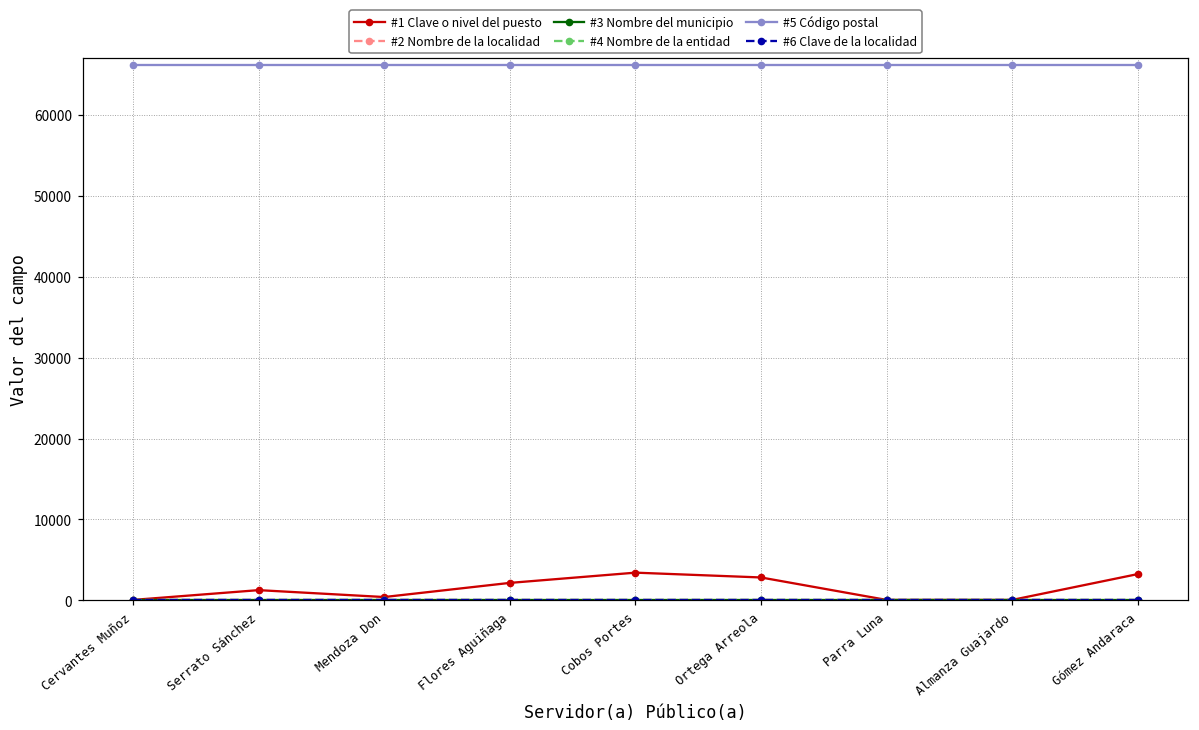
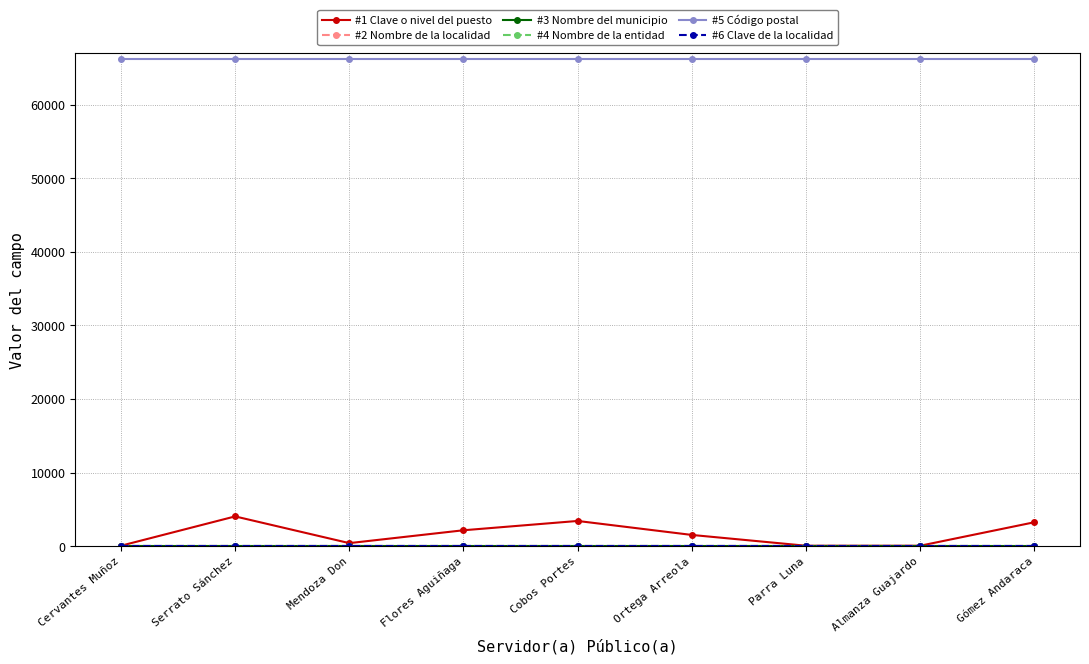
#1 Clave o nivel del puesto, Serrato Sánchez: 1000 -> 4000
#1 Clave o nivel del puesto, Ortega Arreola: 3000 -> 2000
